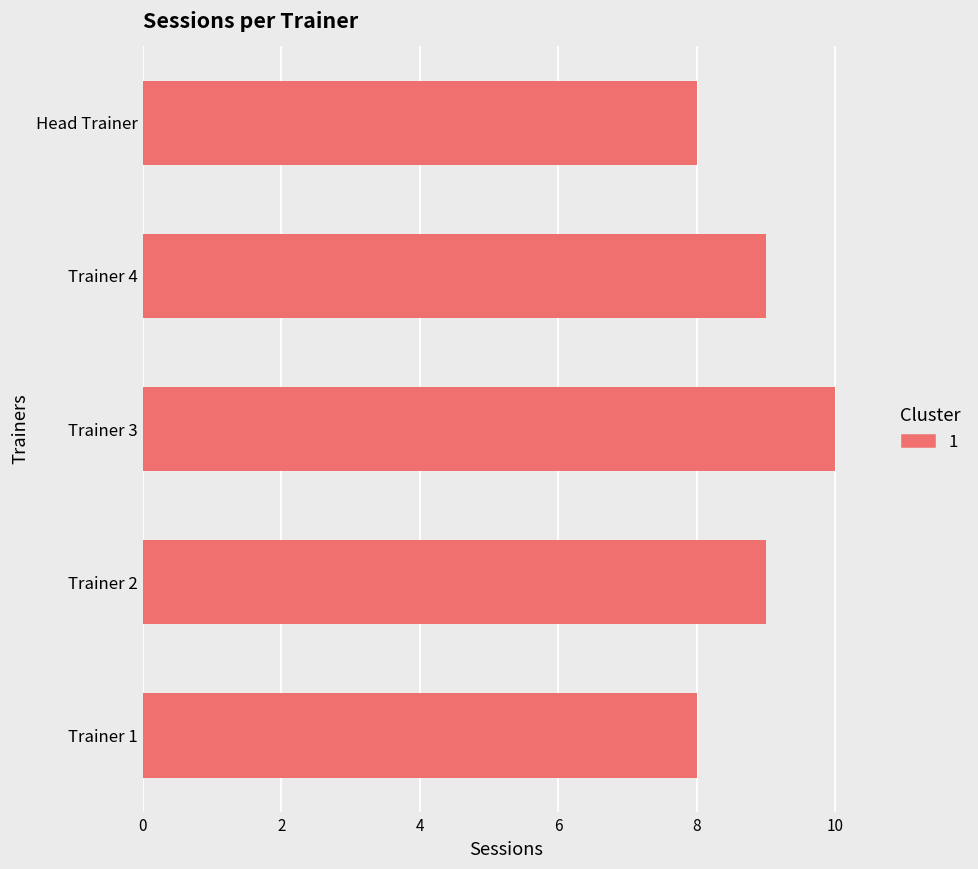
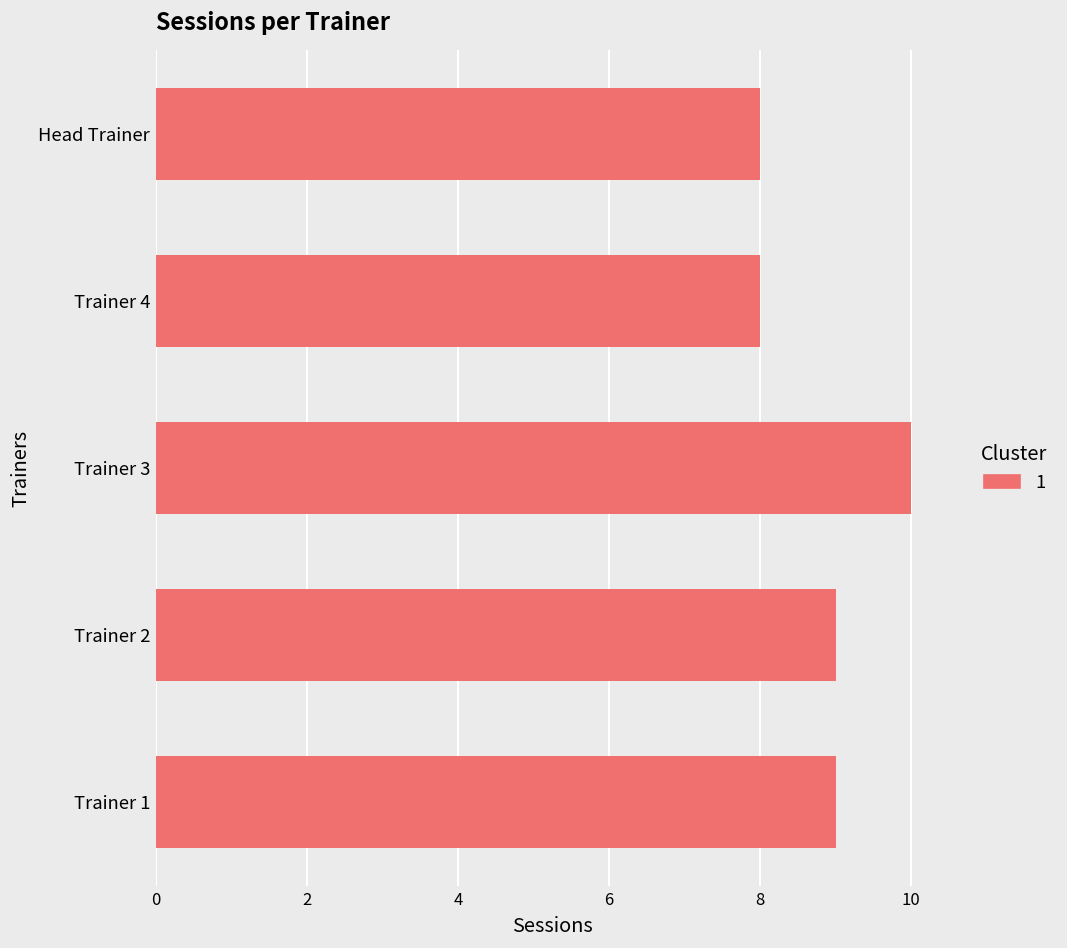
Trainer 4: 9 -> 8
Trainer 1: 8 -> 9
